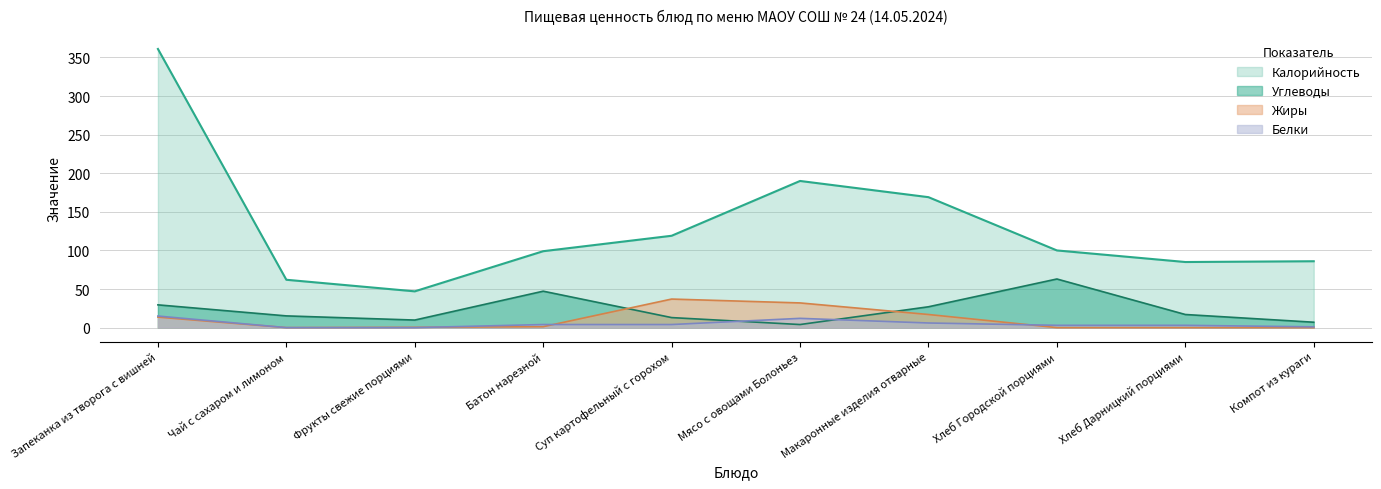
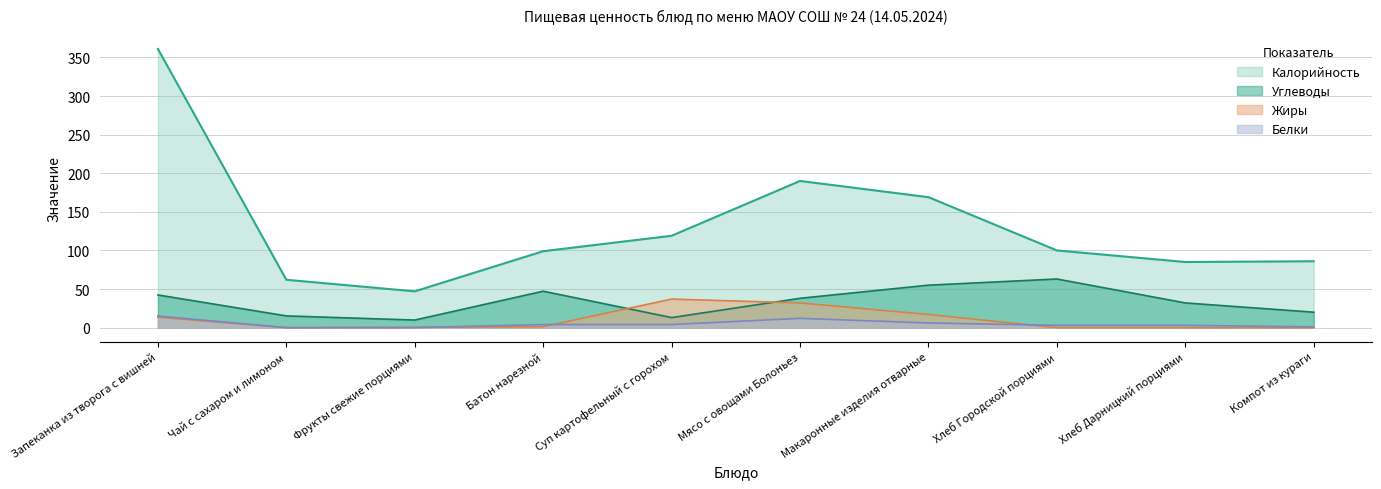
Углеводы, Запеканка из творога с вишней: 30 -> 40
Углеводы, Мясо с овощами Болоньез: 0 -> 40
Углеводы, Макаронные изделия отварные: 30 -> 60
Углеводы, Хлеб Дарницкий порциями: 20 -> 30
Углеводы, Компот из кураги: 10 -> 20
